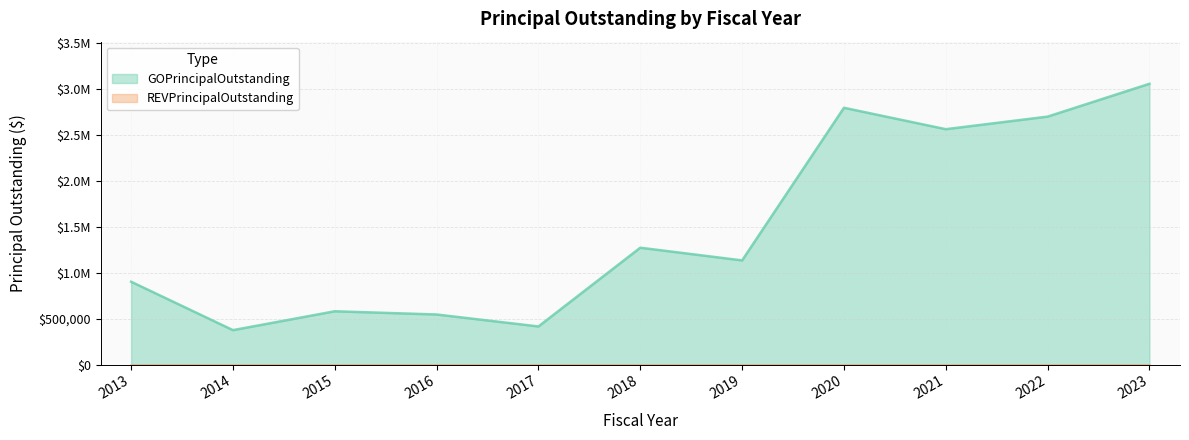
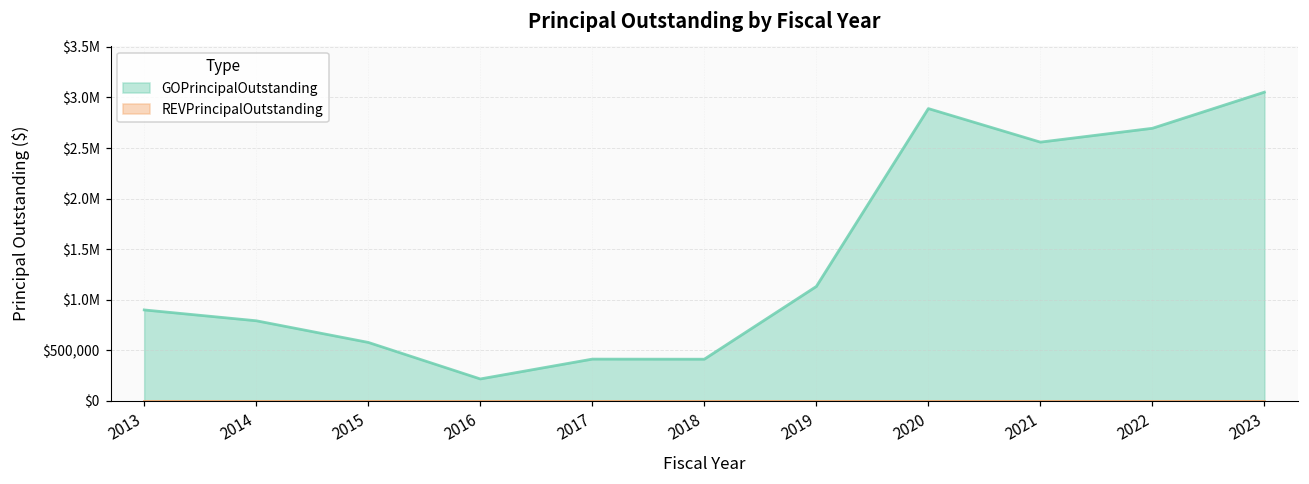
GOPrincipalOutstanding, 2014: $400,000 -> $800,000
GOPrincipalOutstanding, 2016: $500,000 -> $200,000
GOPrincipalOutstanding, 2018: $1,300,000 -> $400,000
GOPrincipalOutstanding, 2020: $2,800,000 -> $2,900,000
